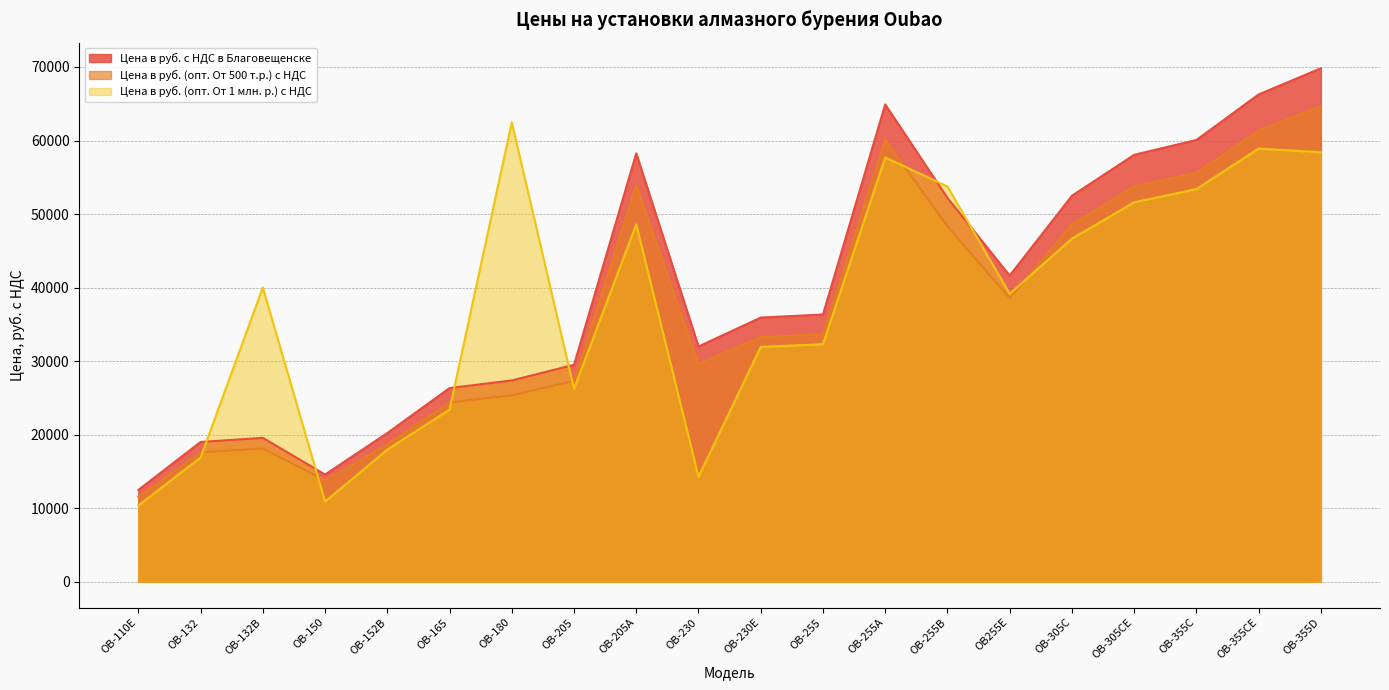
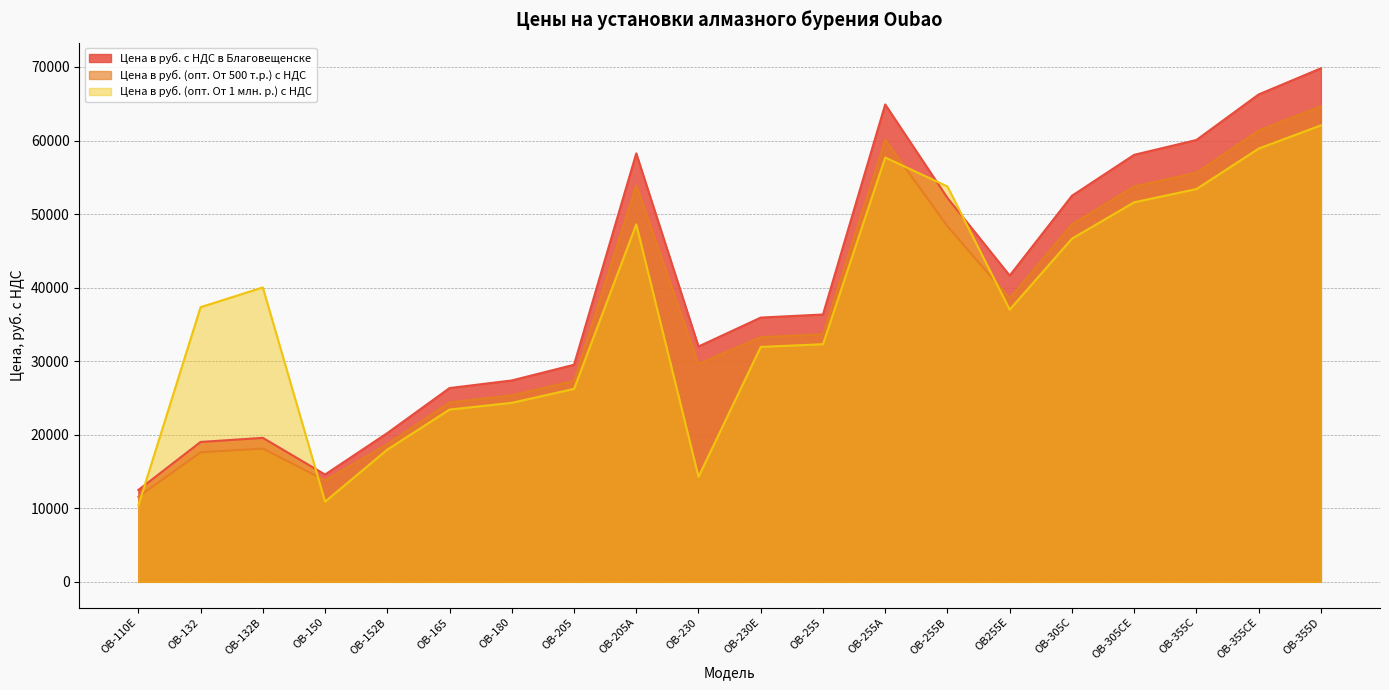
Цена в руб. (опт. От 1 млн. р.) с НДС, OB-132: 17000 -> 37000
Цена в руб. (опт. От 1 млн. р.) с НДС, OB-180: 62000 -> 24000
Цена в руб. (опт. От 1 млн. р.) с НДС, OB255E: 39000 -> 37000
Цена в руб. (опт. От 1 млн. р.) с НДС, OB-355D: 58000 -> 62000
